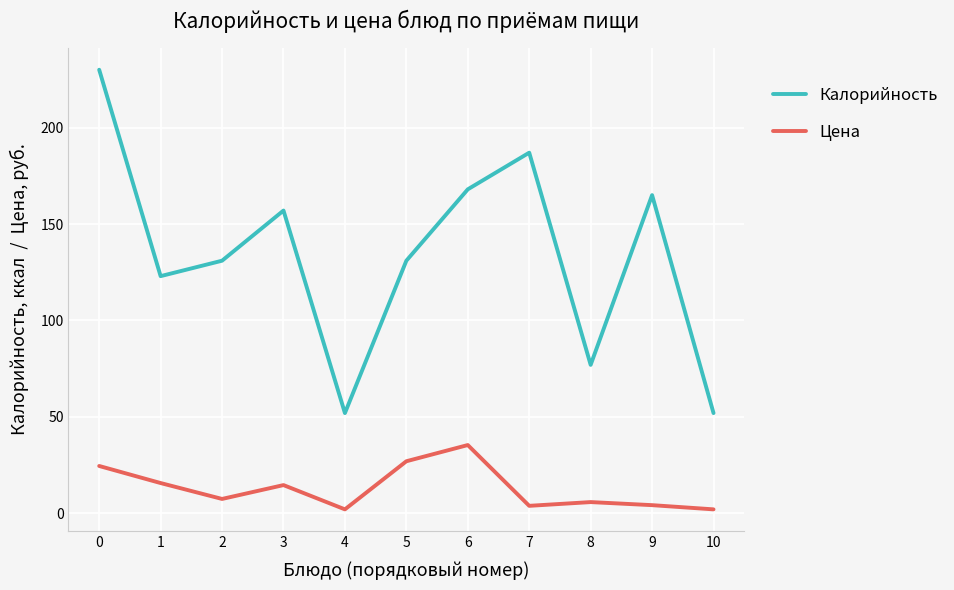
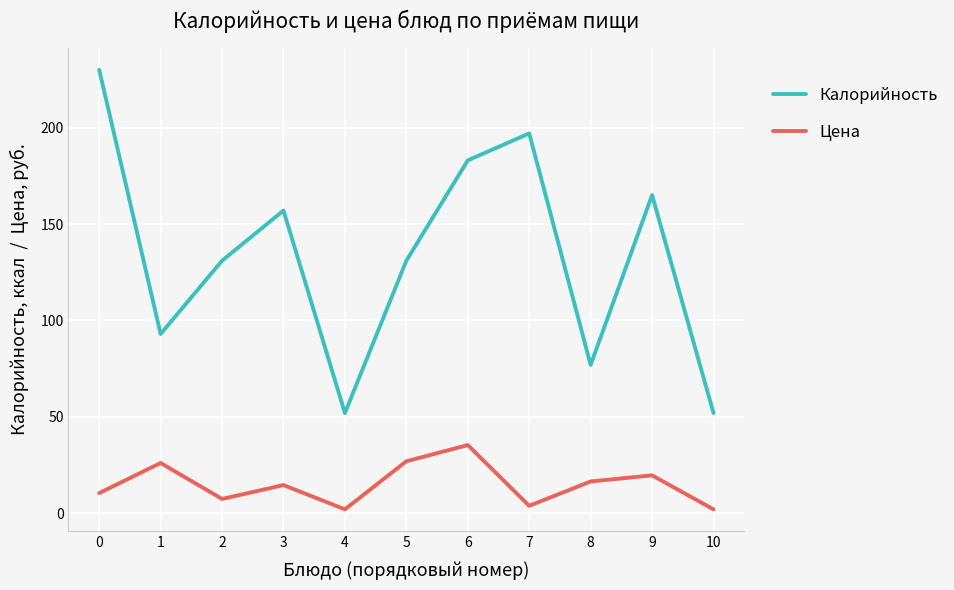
Цена, 0: 25 -> 11
Калорийность, 1: 123 -> 93
Цена, 1: 16 -> 26
Калорийность, 6: 168 -> 183
Калорийность, 7: 187 -> 197
Цена, 8: 6 -> 17
Цена, 9: 4 -> 20
